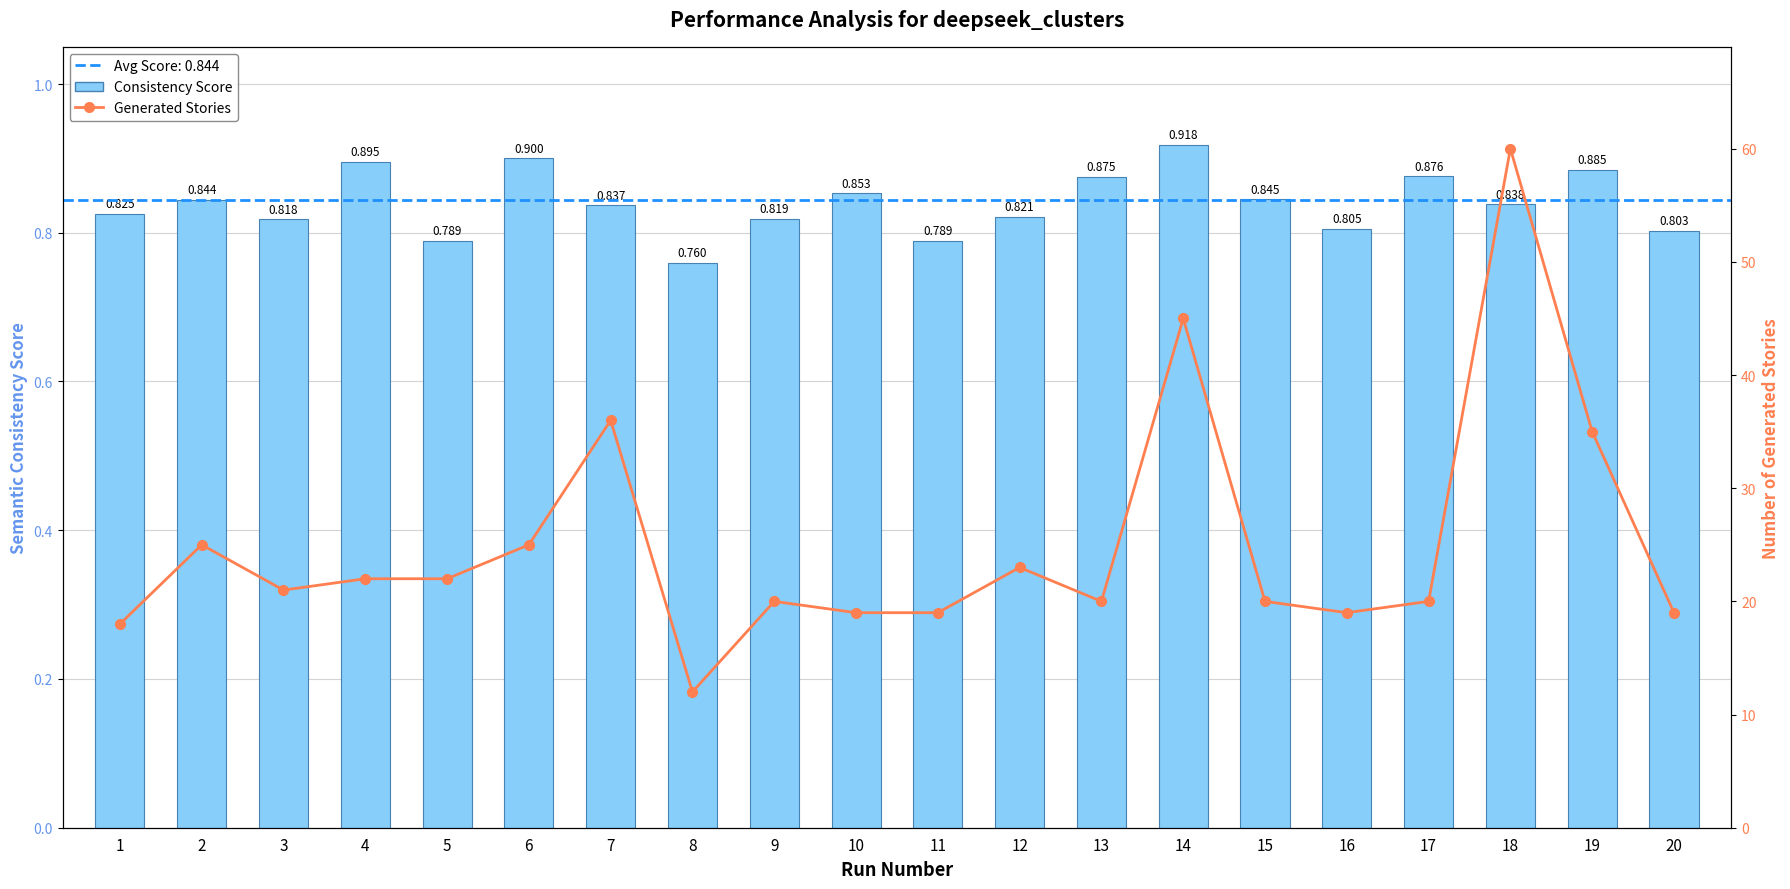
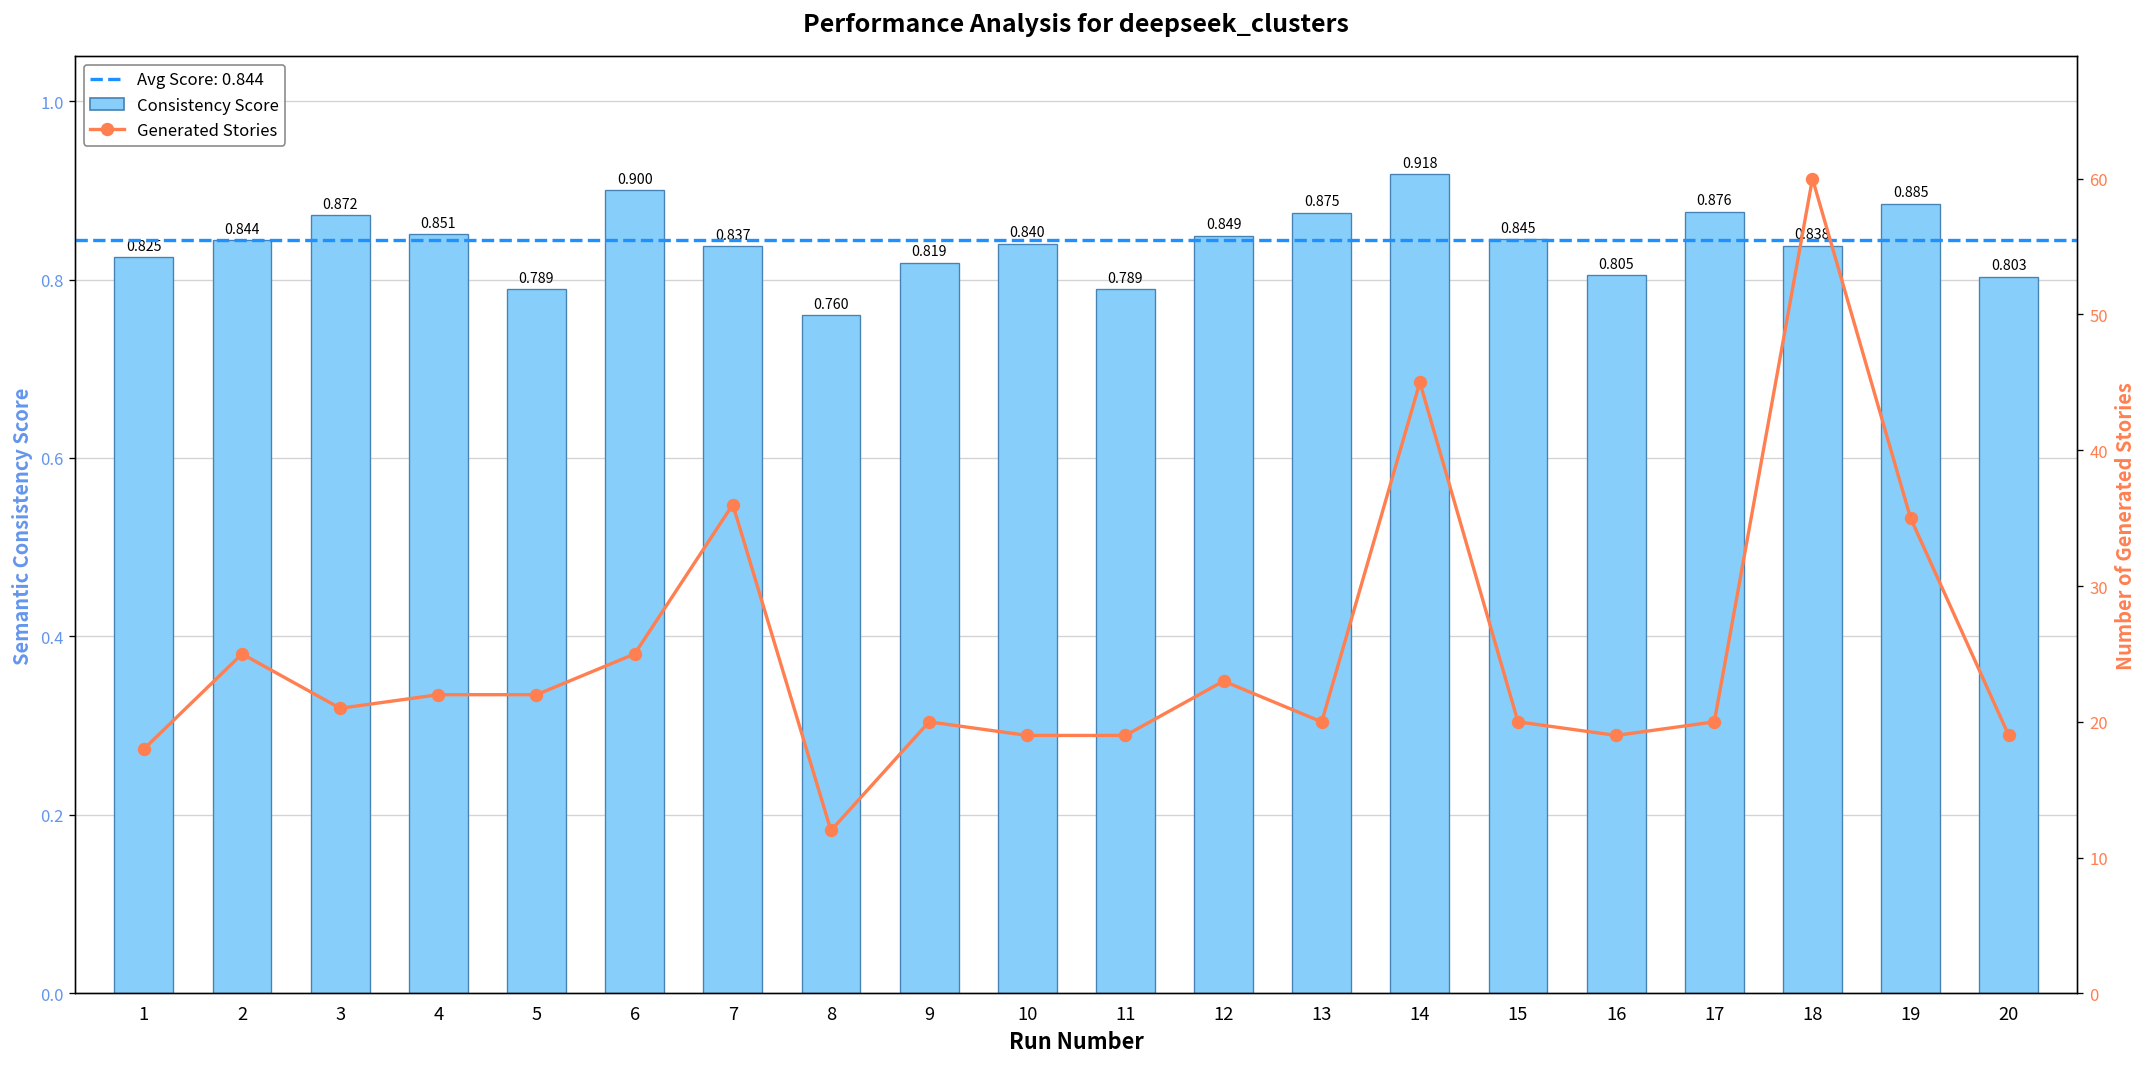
Consistency Score, 3: 0.818 -> 0.872
Consistency Score, 4: 0.895 -> 0.851
Consistency Score, 10: 0.853 -> 0.840
Consistency Score, 12: 0.821 -> 0.849
